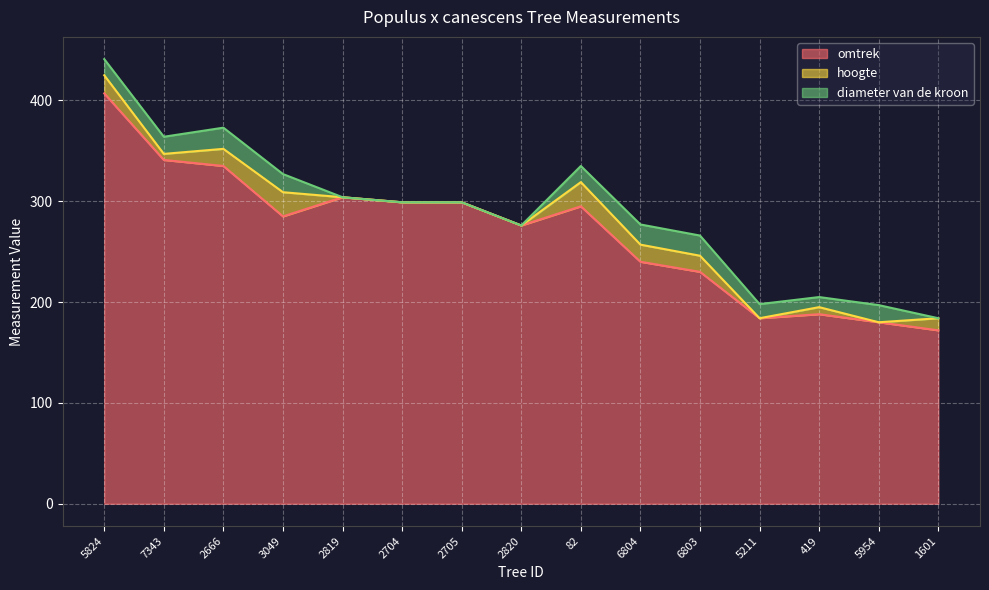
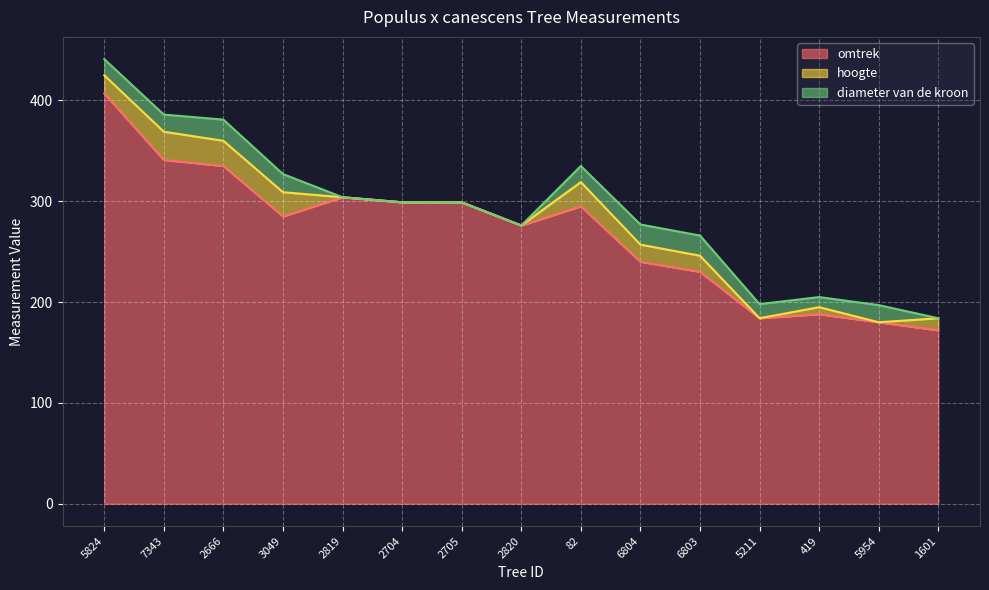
hoogte, 7343: 6 -> 28
hoogte, 2666: 17 -> 25
